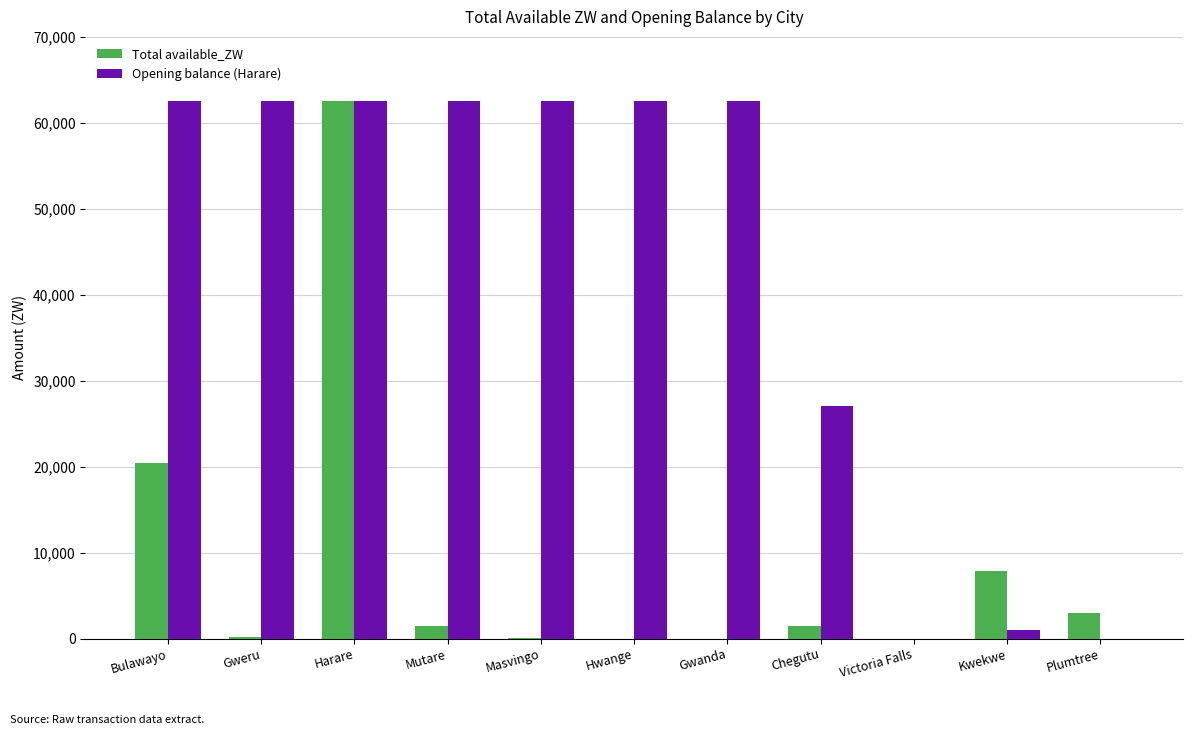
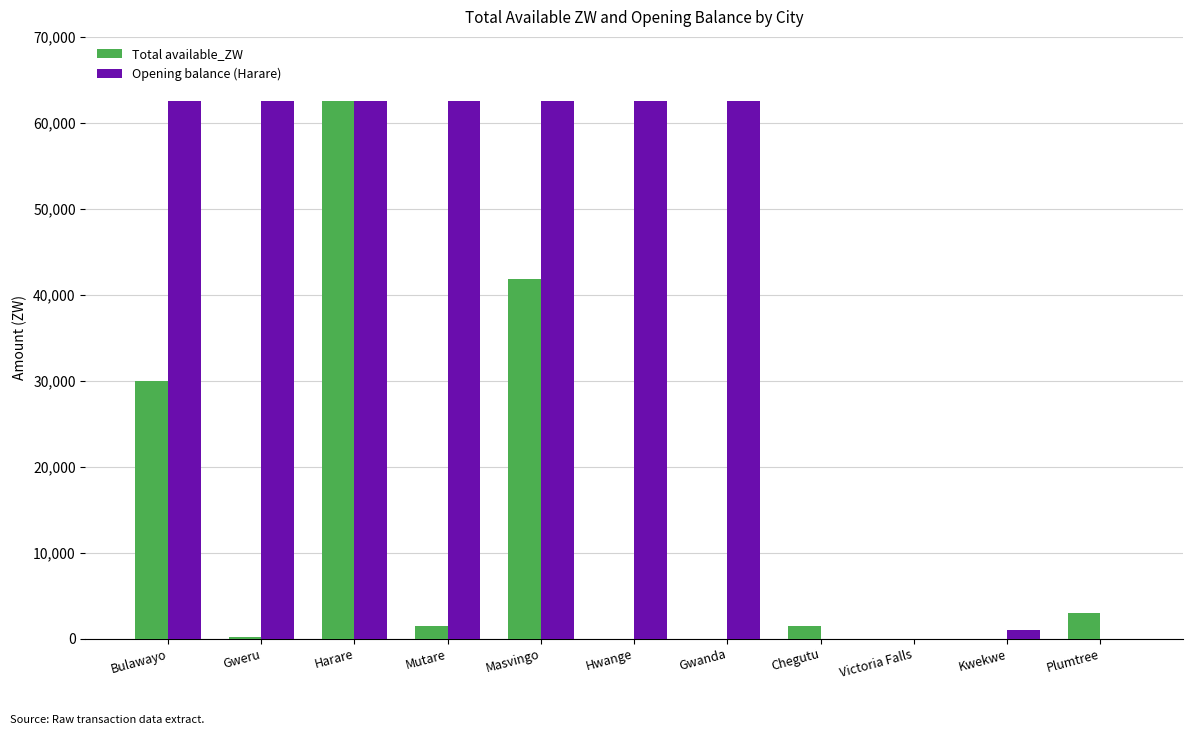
Total available_ZW, Bulawayo: 20,000 -> 30,000
Total available_ZW, Masvingo: 0 -> 42,000
Opening balance (Harare), Chegutu: 27,000 -> 0
Total available_ZW, Kwekwe: 8,000 -> 0
